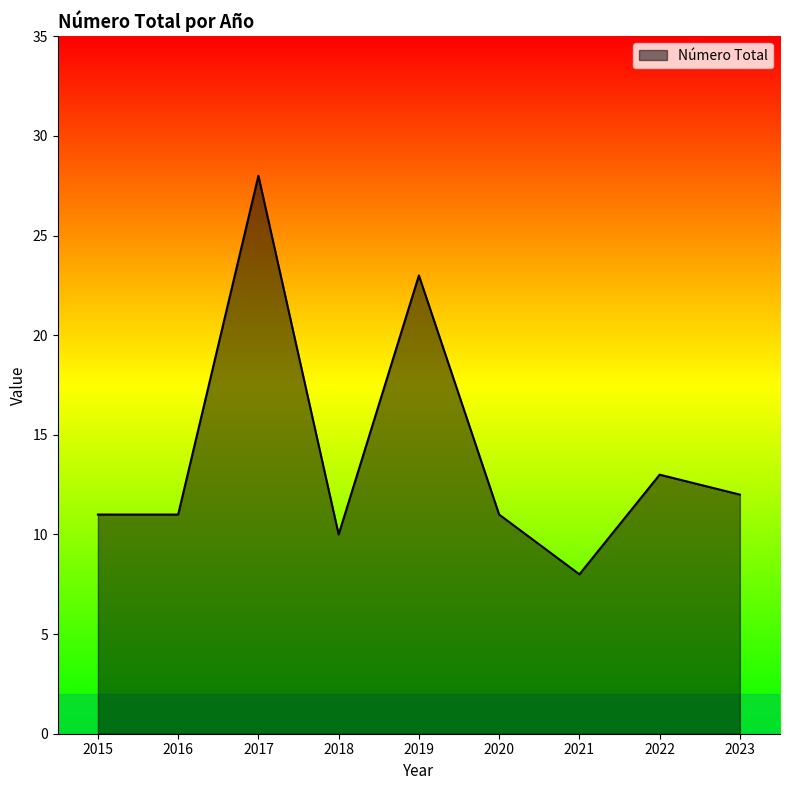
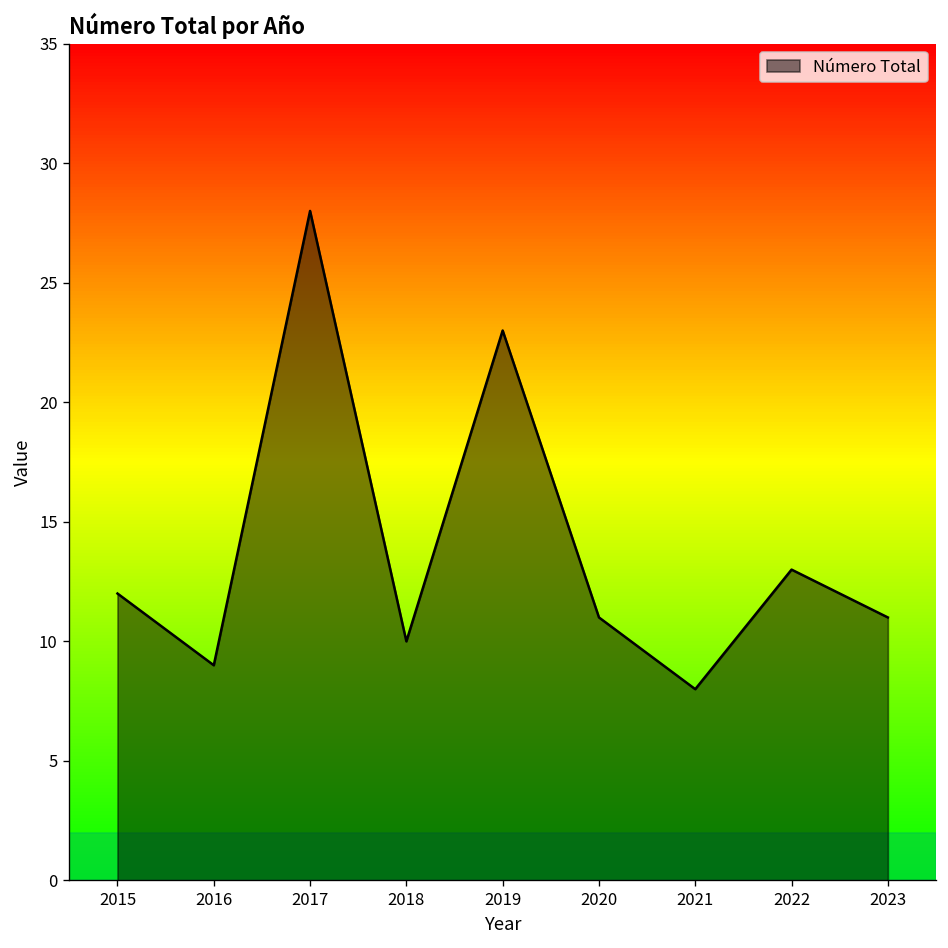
2015: 11 -> 12
2016: 11 -> 9
2023: 12 -> 11
